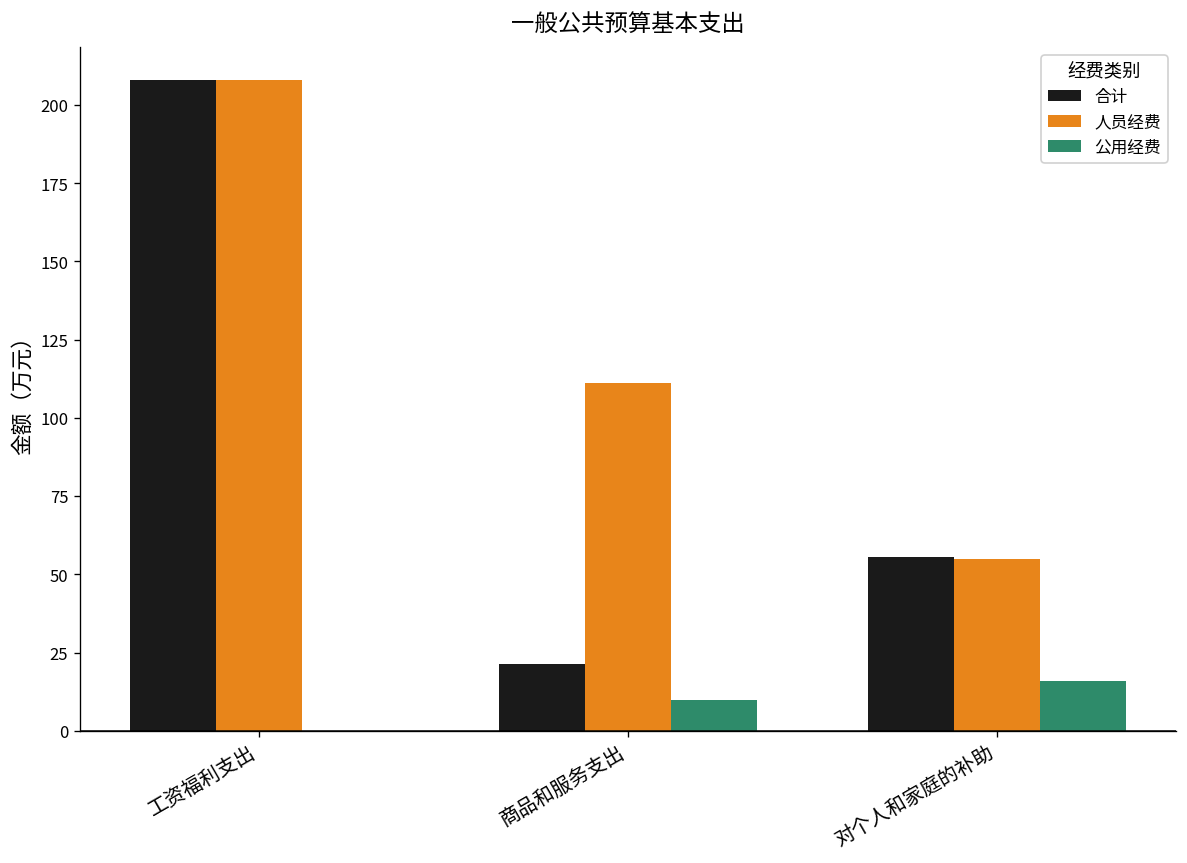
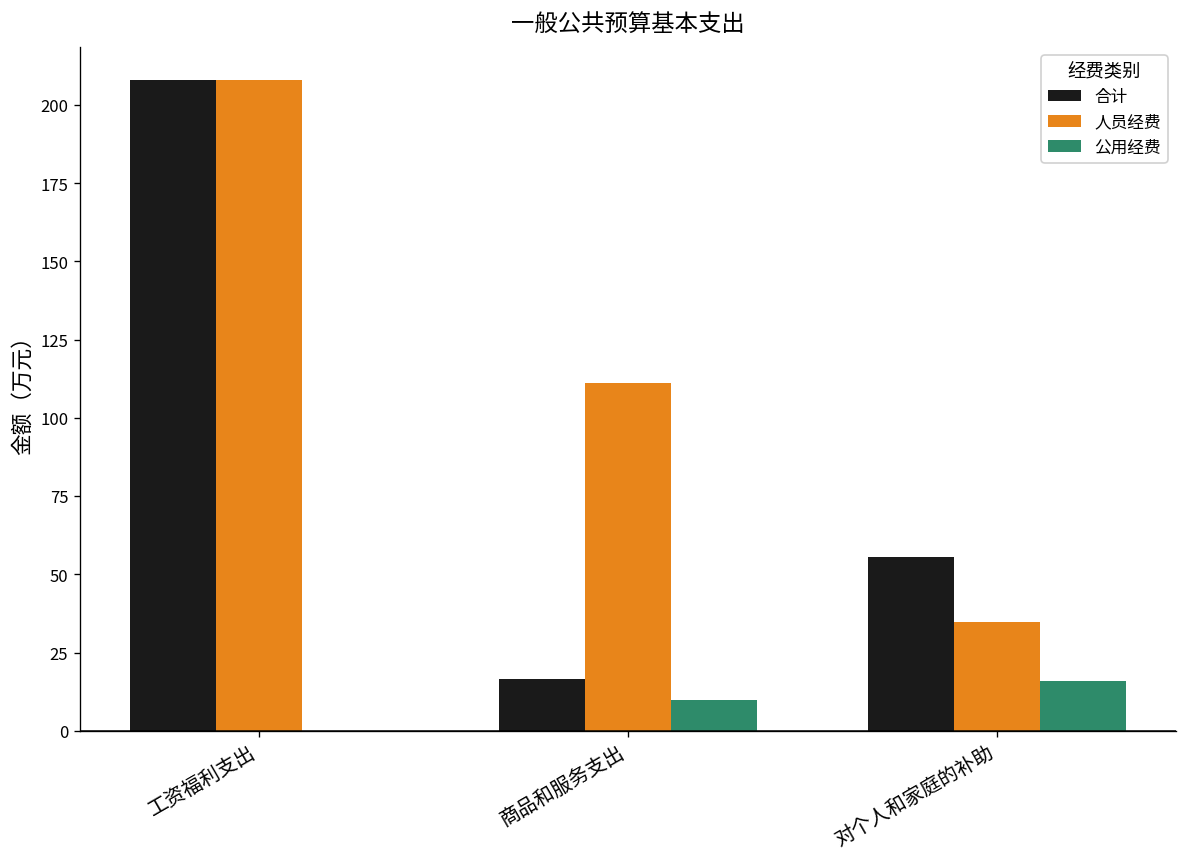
合计, 商品和服务支出: 21 -> 16
人员经费, 对个人和家庭的补助: 55 -> 35
